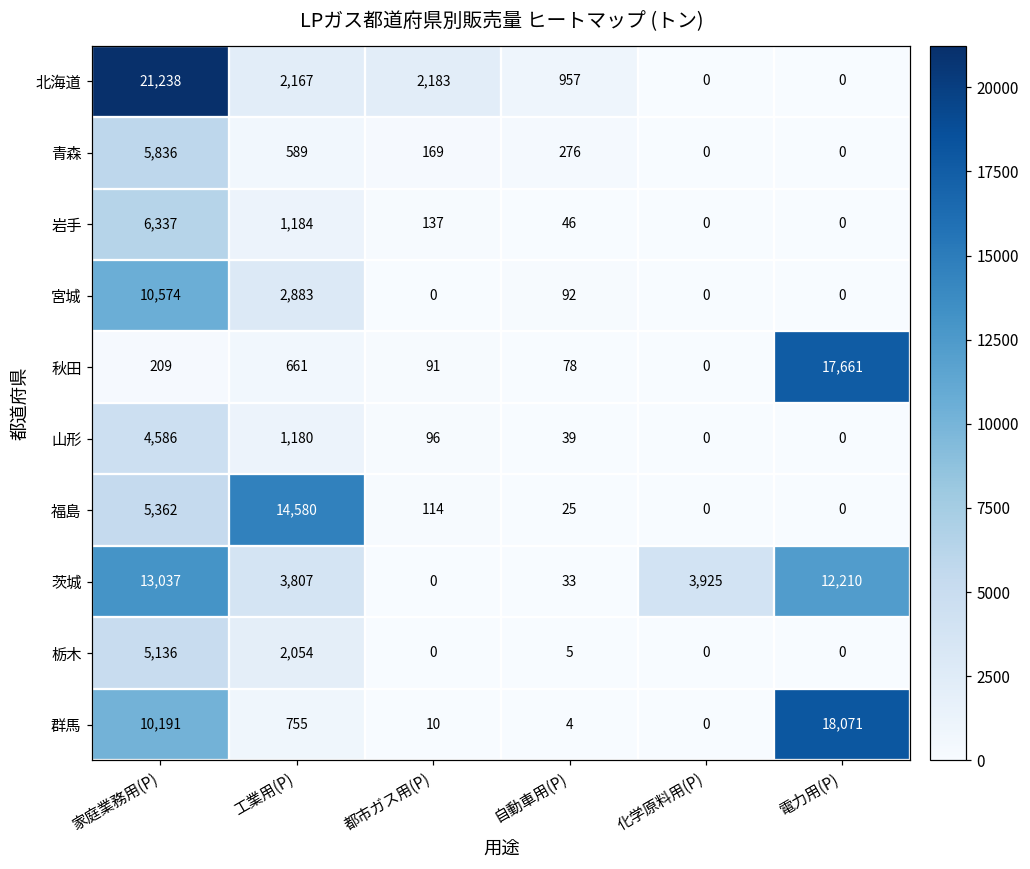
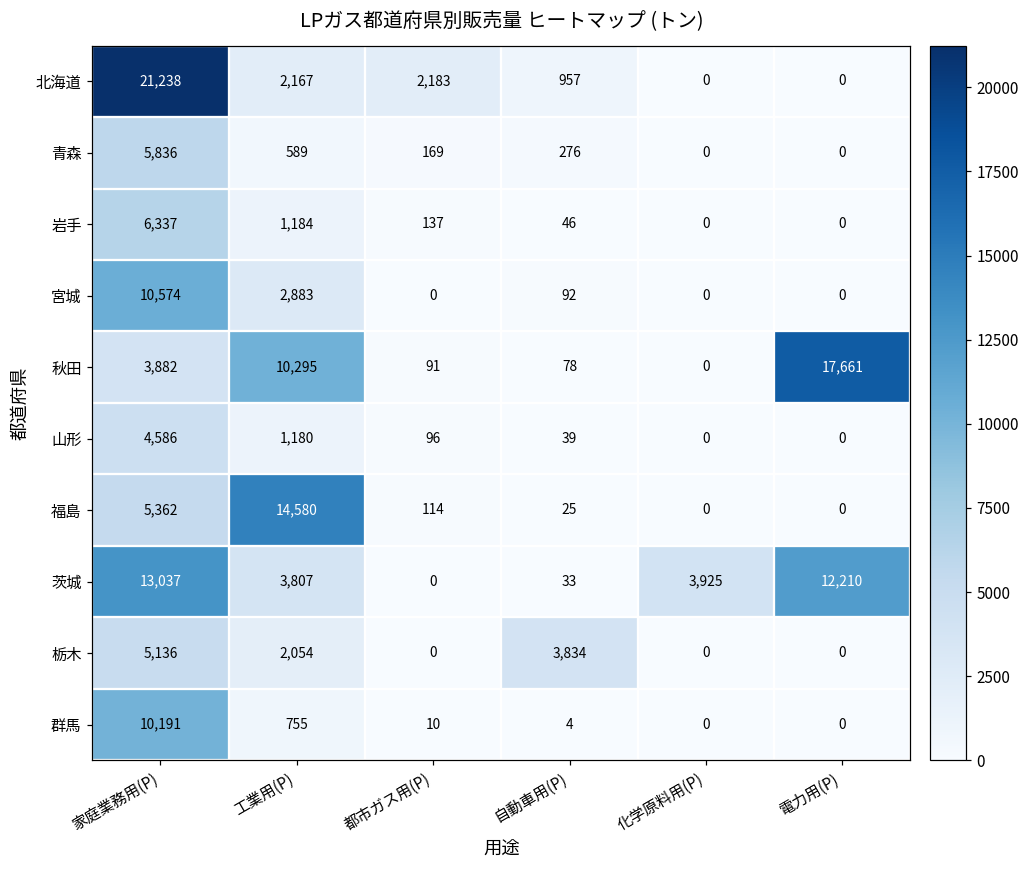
秋田, 家庭業務用(P): 209 -> 3,882
秋田, 工業用(P): 661 -> 10,295
栃木, 自動車用(P): 5 -> 3,834
群馬, 電力用(P): 18,071 -> 0
